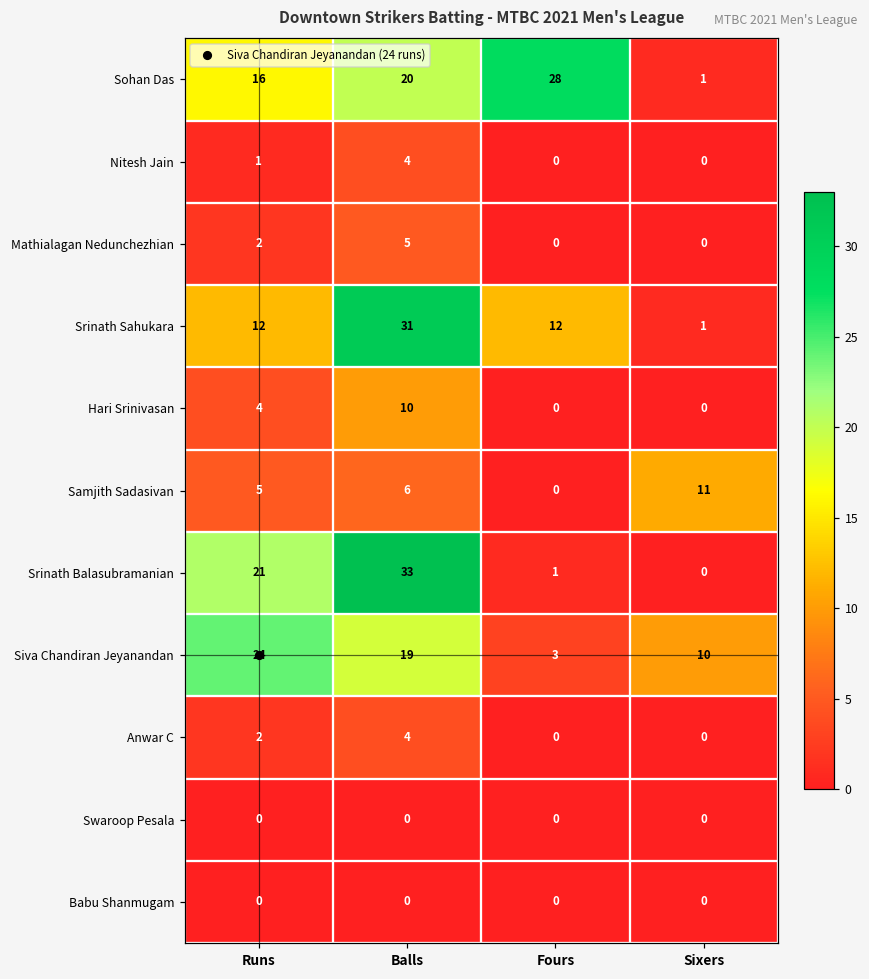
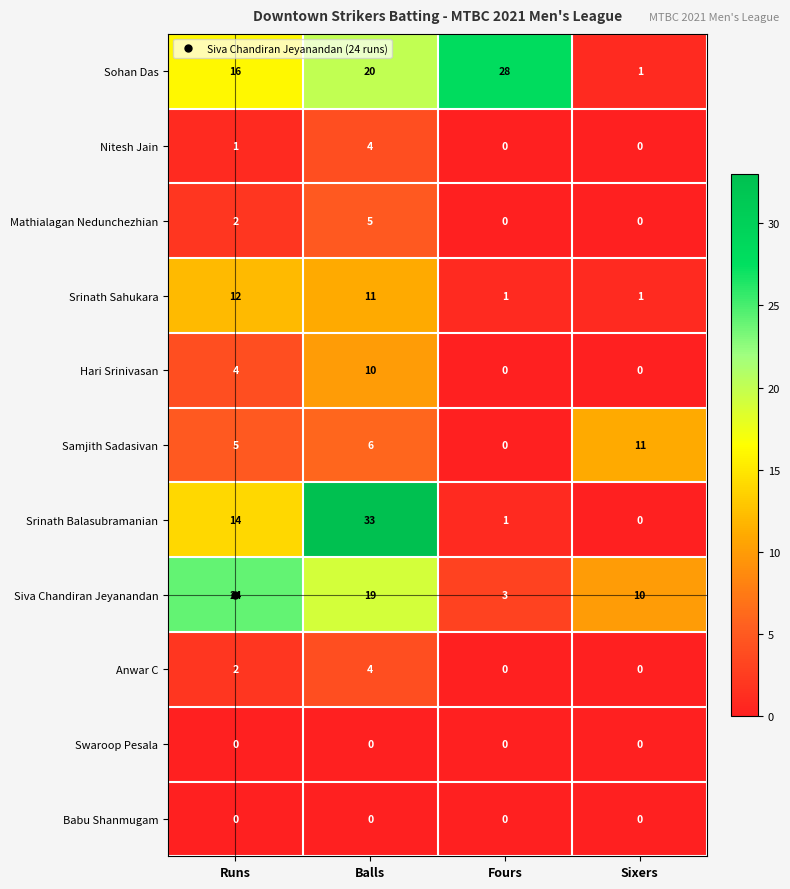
Srinath Sahukara, Balls: 31 -> 11
Srinath Sahukara, Fours: 12 -> 1
Srinath Balasubramanian, Runs: 21 -> 14
